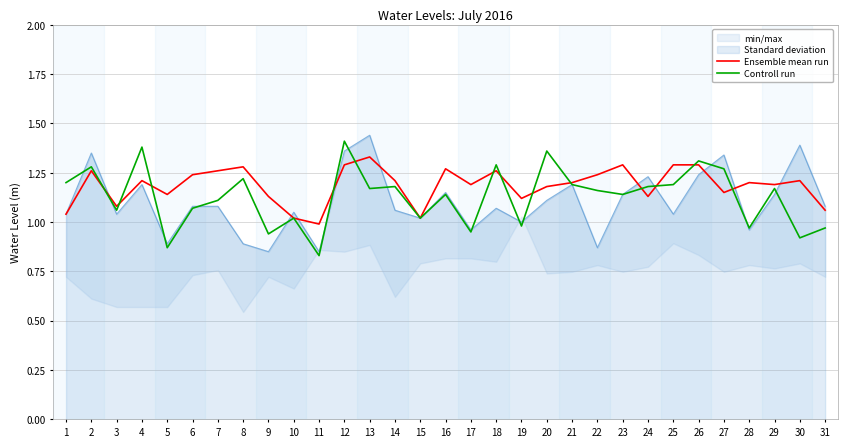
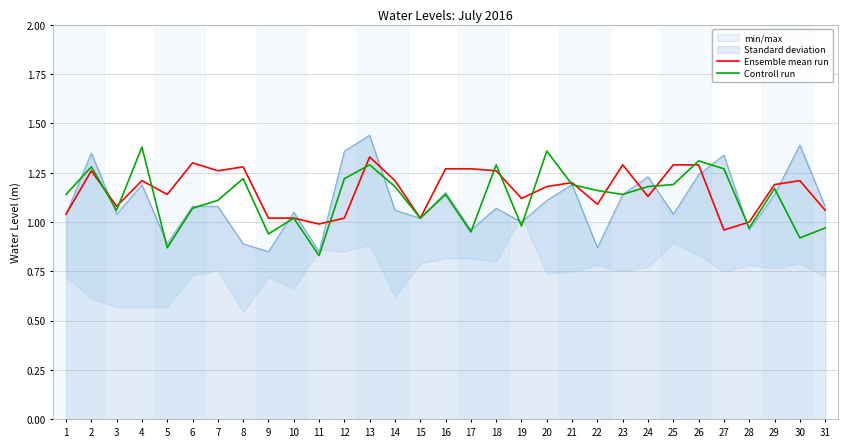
Controll run, 1: 1.20 -> 1.14
Ensemble mean run, 6: 1.24 -> 1.30
Ensemble mean run, 9: 1.13 -> 1.02
Ensemble mean run, 12: 1.29 -> 1.02
Controll run, 12: 1.41 -> 1.22
Controll run, 13: 1.17 -> 1.29
Ensemble mean run, 17: 1.19 -> 1.27
Ensemble mean run, 22: 1.24 -> 1.09
Ensemble mean run, 27: 1.15 -> 0.96
Ensemble mean run, 28: 1.2 -> 1.0
